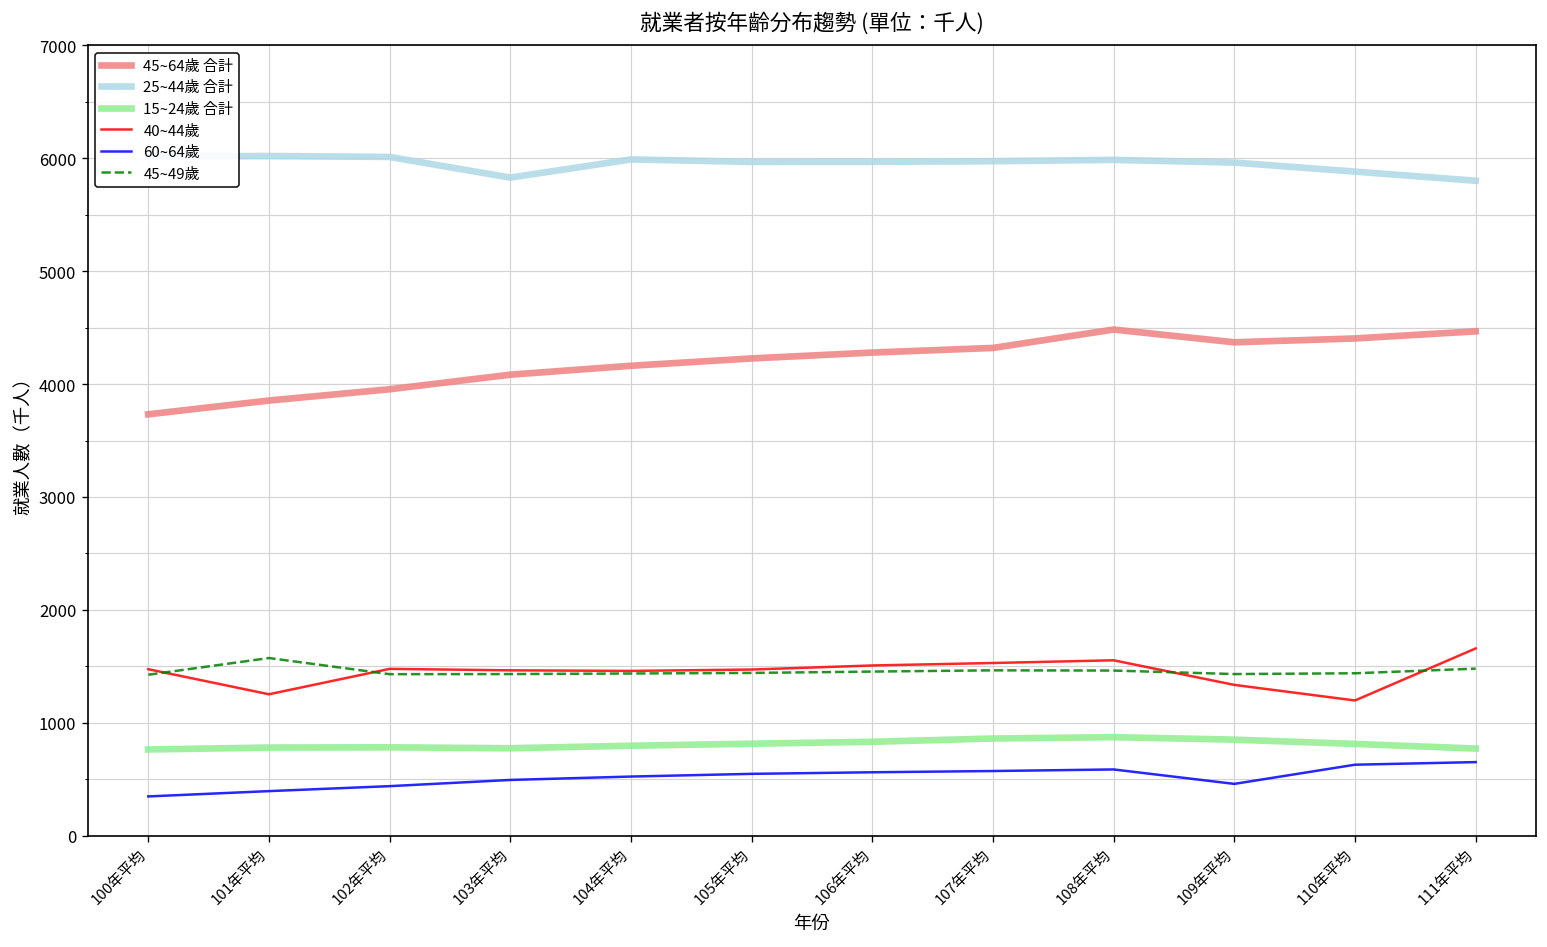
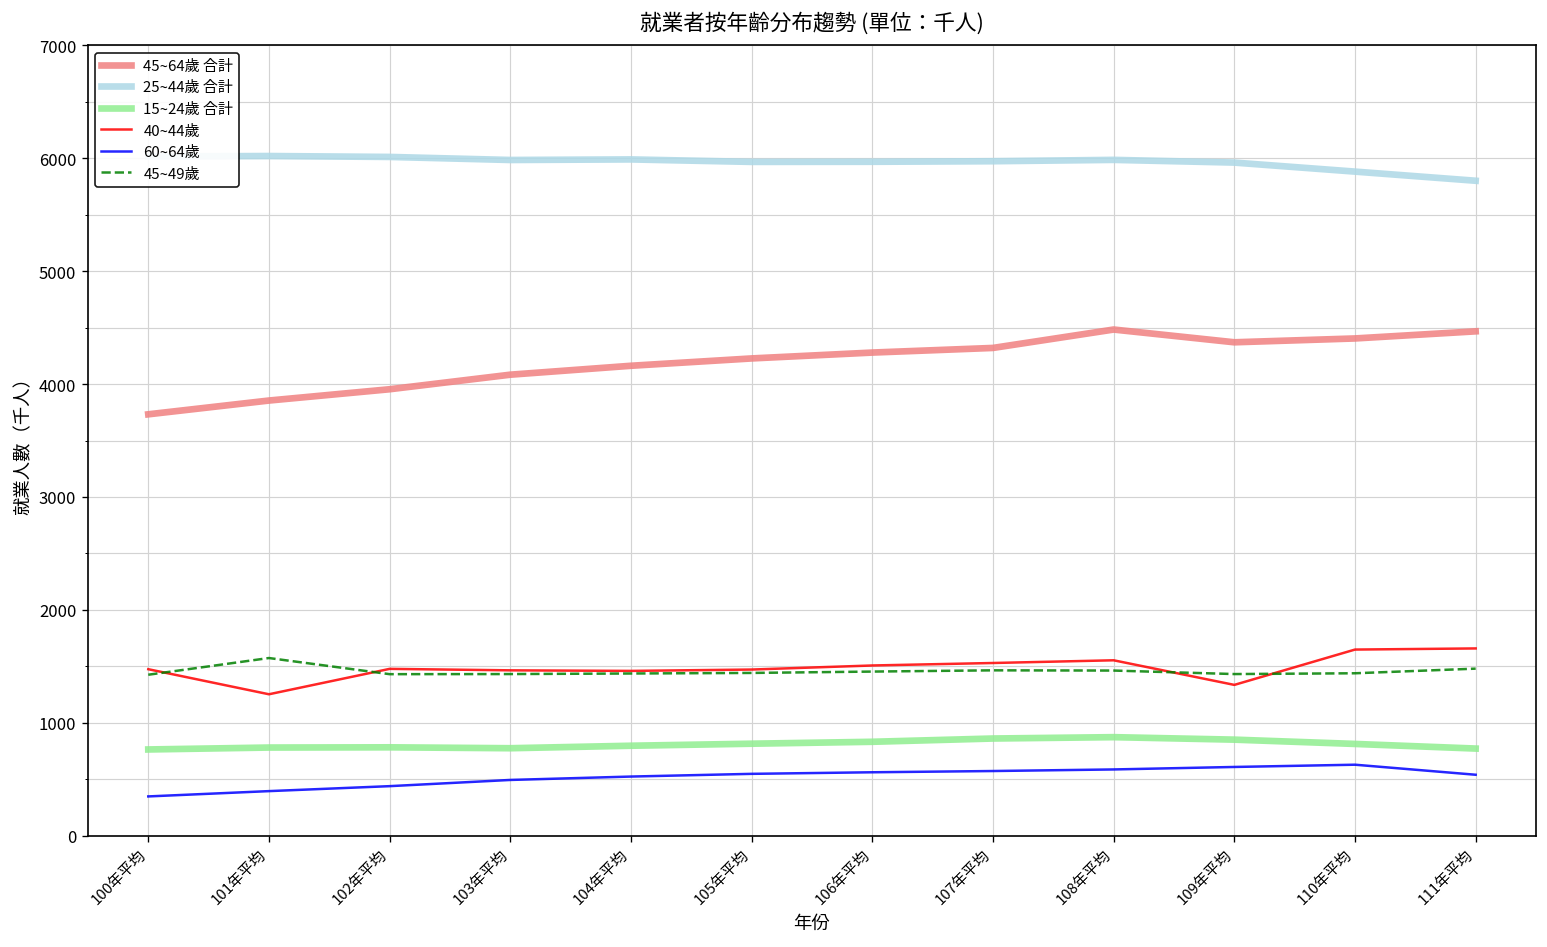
25~44歲 合計, 103年平均: 5800 -> 6000
60~64歲, 109年平均: 500 -> 600
40~44歲, 110年平均: 1200 -> 1600
60~64歲, 111年平均: 700 -> 500
